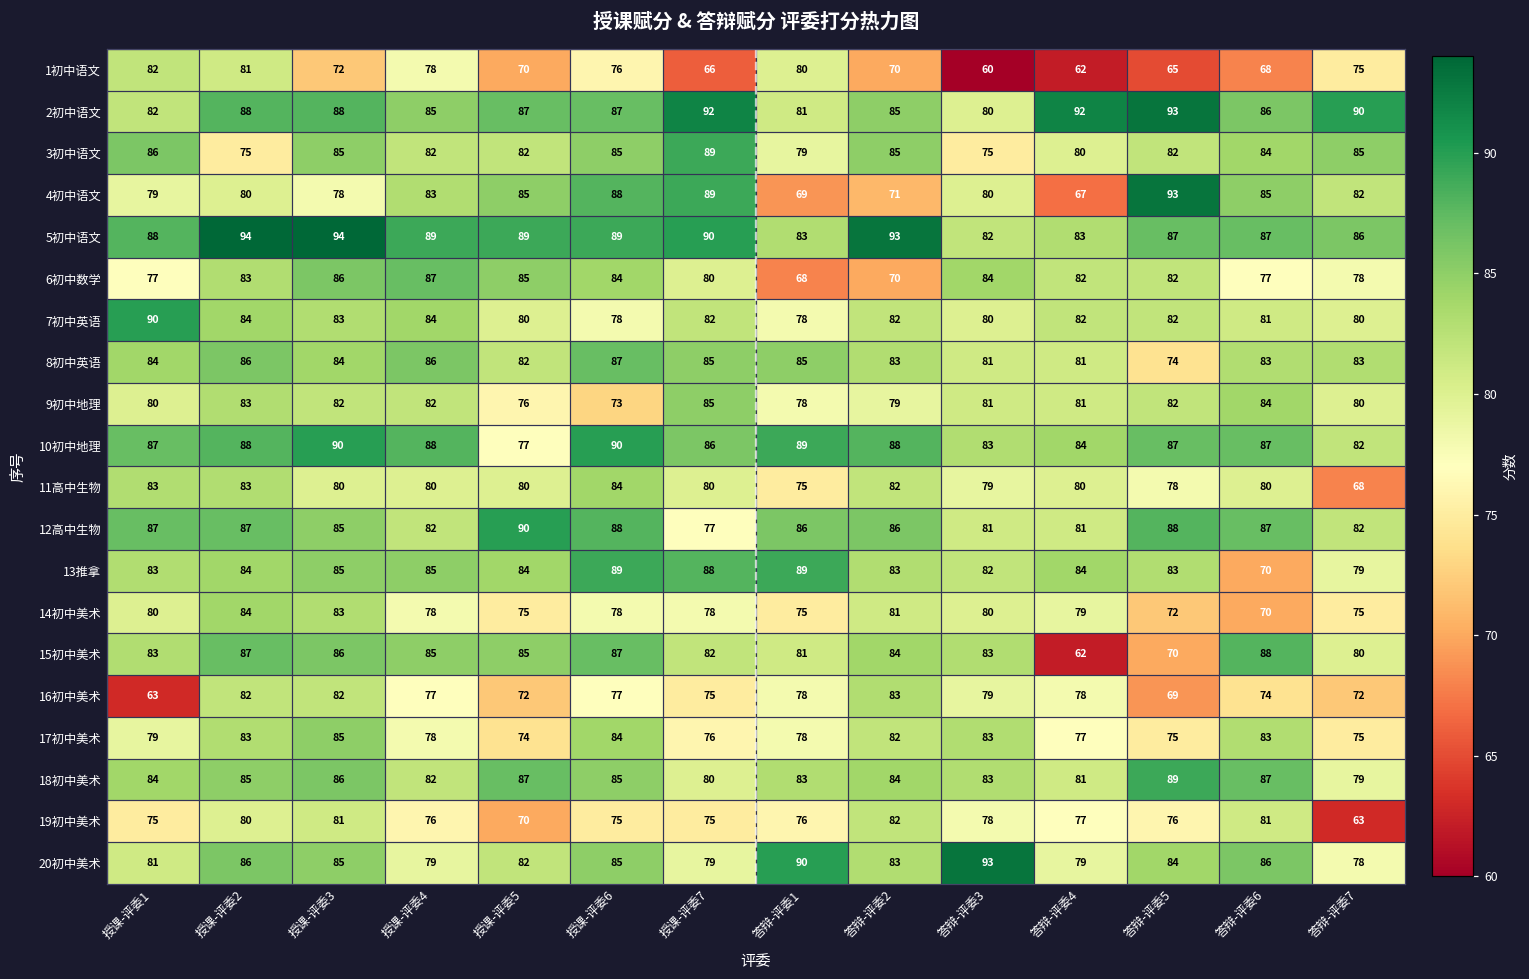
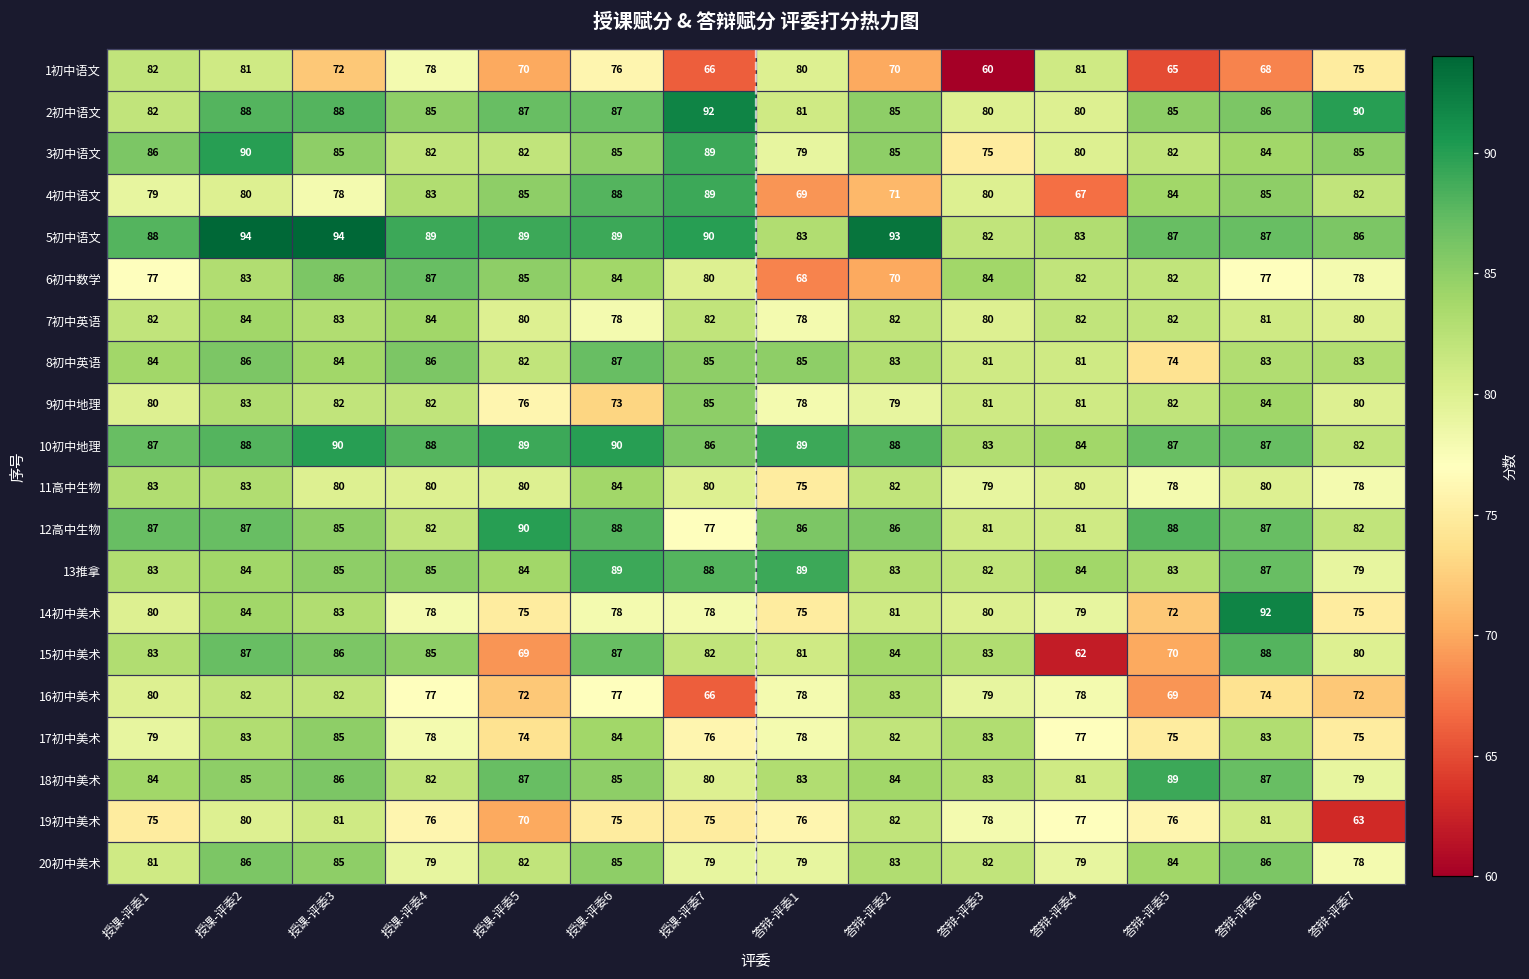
1初中语文, 答辩-评委4: 62 -> 81
2初中语文, 答辩-评委4: 92 -> 80
2初中语文, 答辩-评委5: 93 -> 85
3初中语文, 授课-评委2: 75 -> 90
4初中语文, 答辩-评委5: 93 -> 84
7初中英语, 授课-评委1: 90 -> 82
10初中地理, 授课-评委5: 77 -> 89
11高中生物, 答辩-评委7: 68 -> 78
13推拿, 答辩-评委6: 70 -> 87
14初中美术, 答辩-评委6: 70 -> 92
15初中美术, 授课-评委5: 85 -> 69
16初中美术, 授课-评委1: 63 -> 80
16初中美术, 授课-评委7: 75 -> 66
20初中美术, 答辩-评委1: 90 -> 79
20初中美术, 答辩-评委3: 93 -> 82
